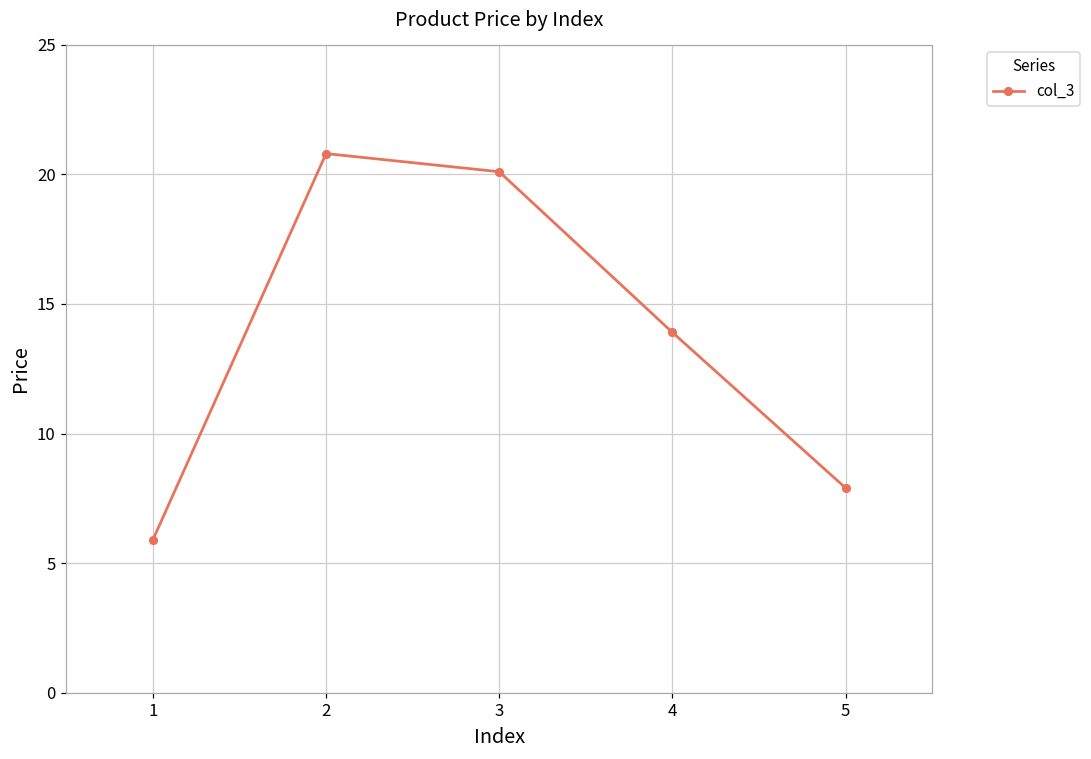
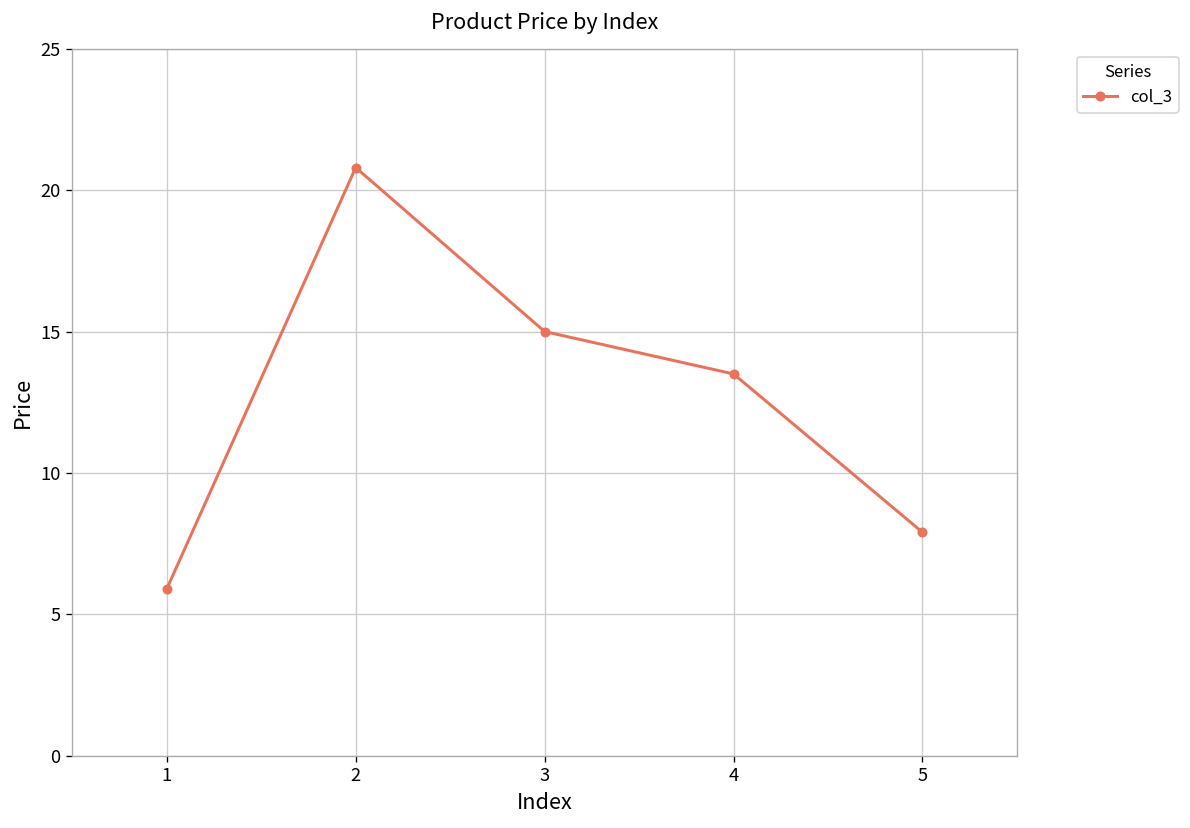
3: 20.1 -> 15.0
4: 13.9 -> 13.5
